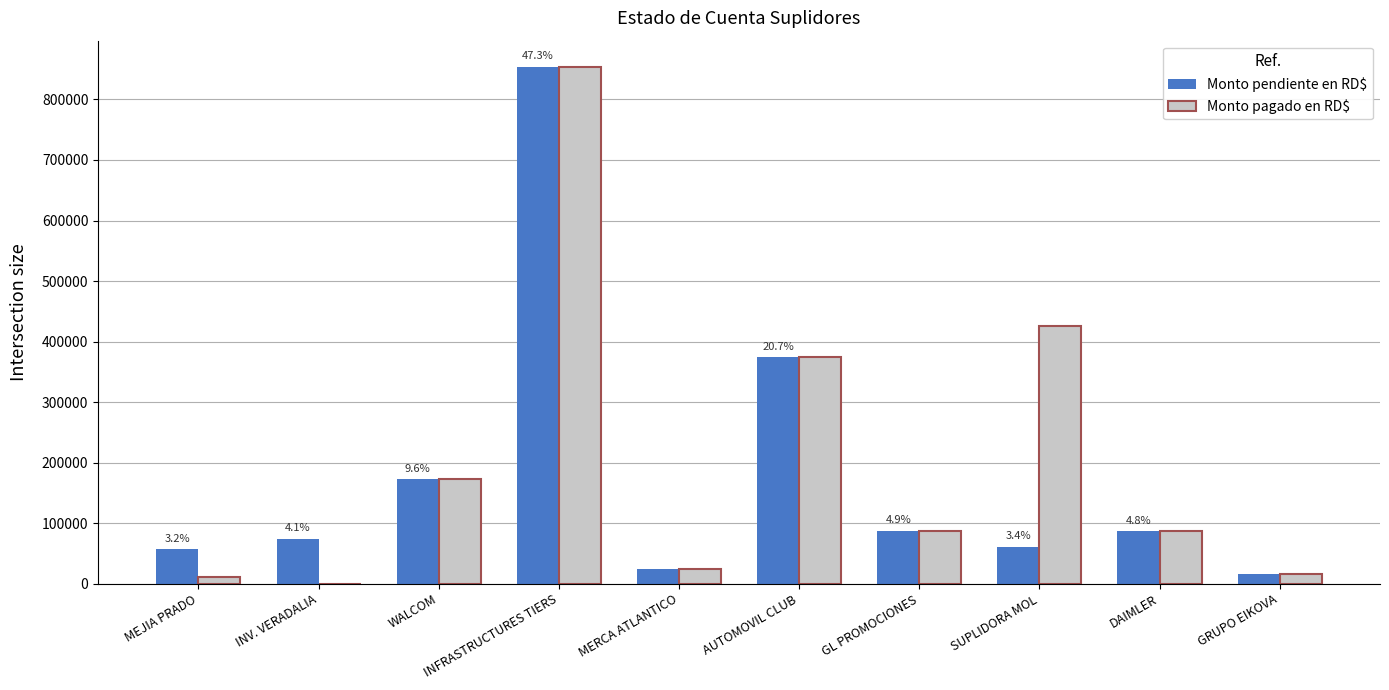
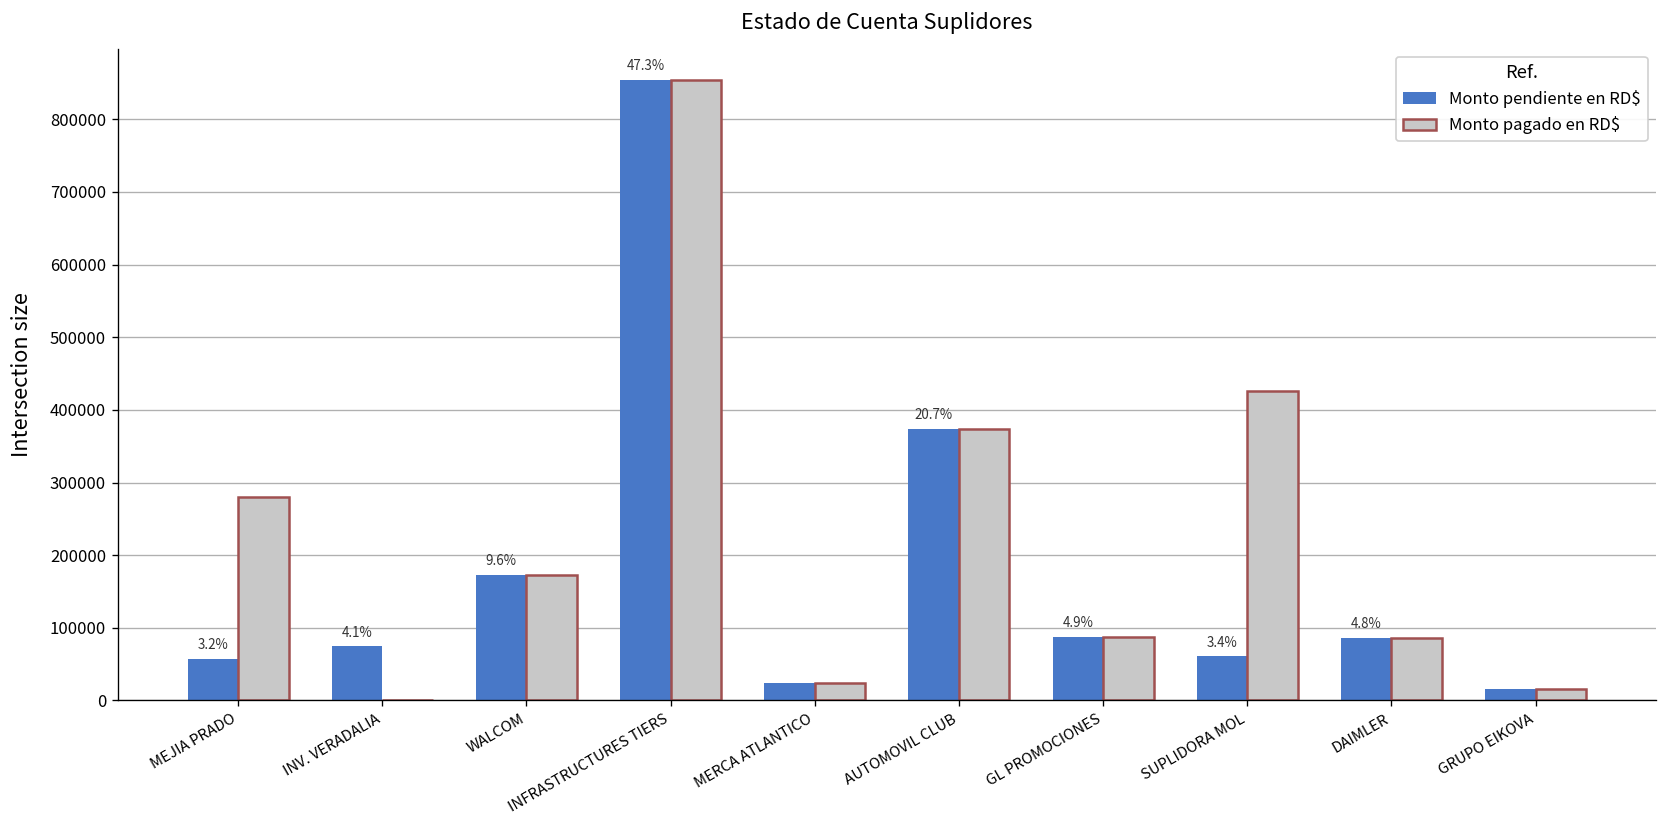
Monto pagado en RD$, MEJIA PRADO: 10000 -> 280000
